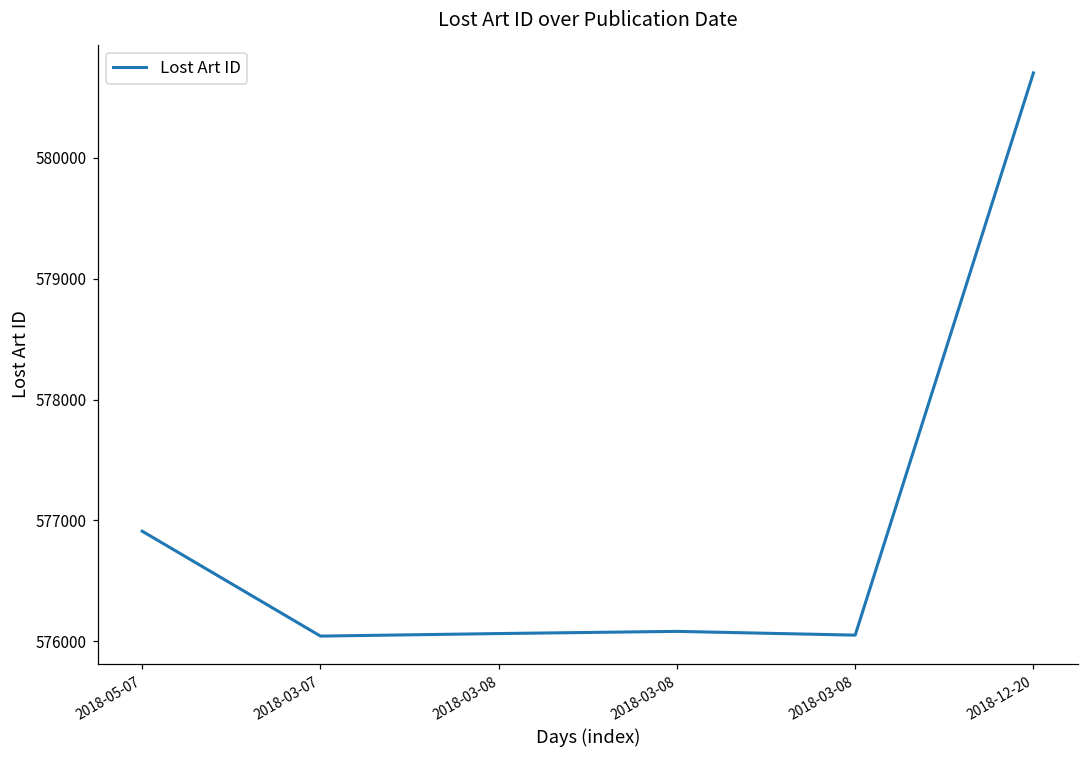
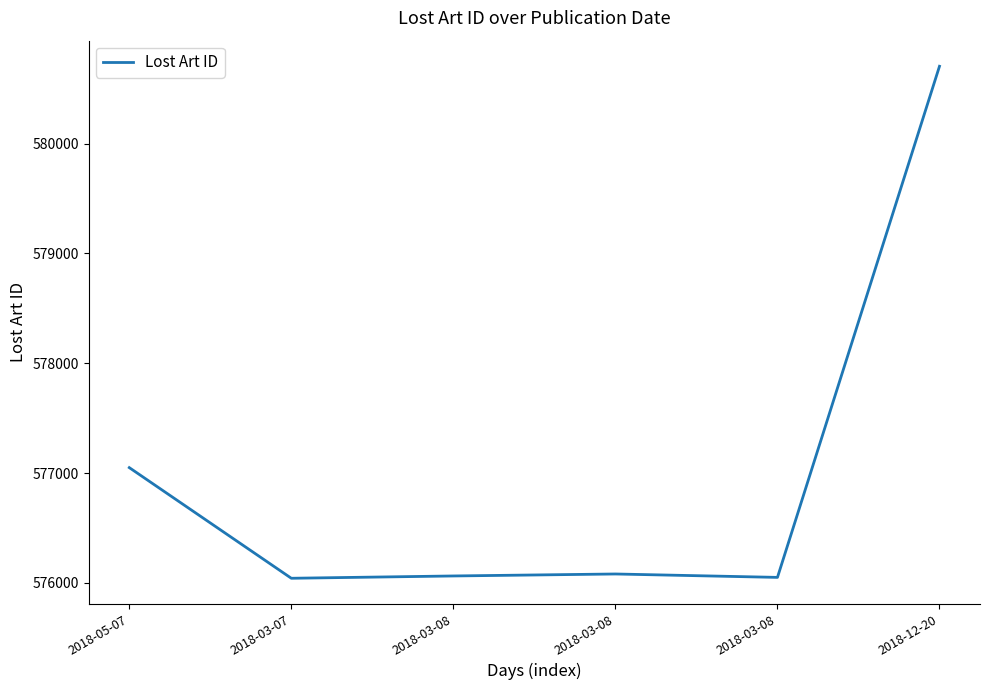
2018-05-07: 576910 -> 577050
